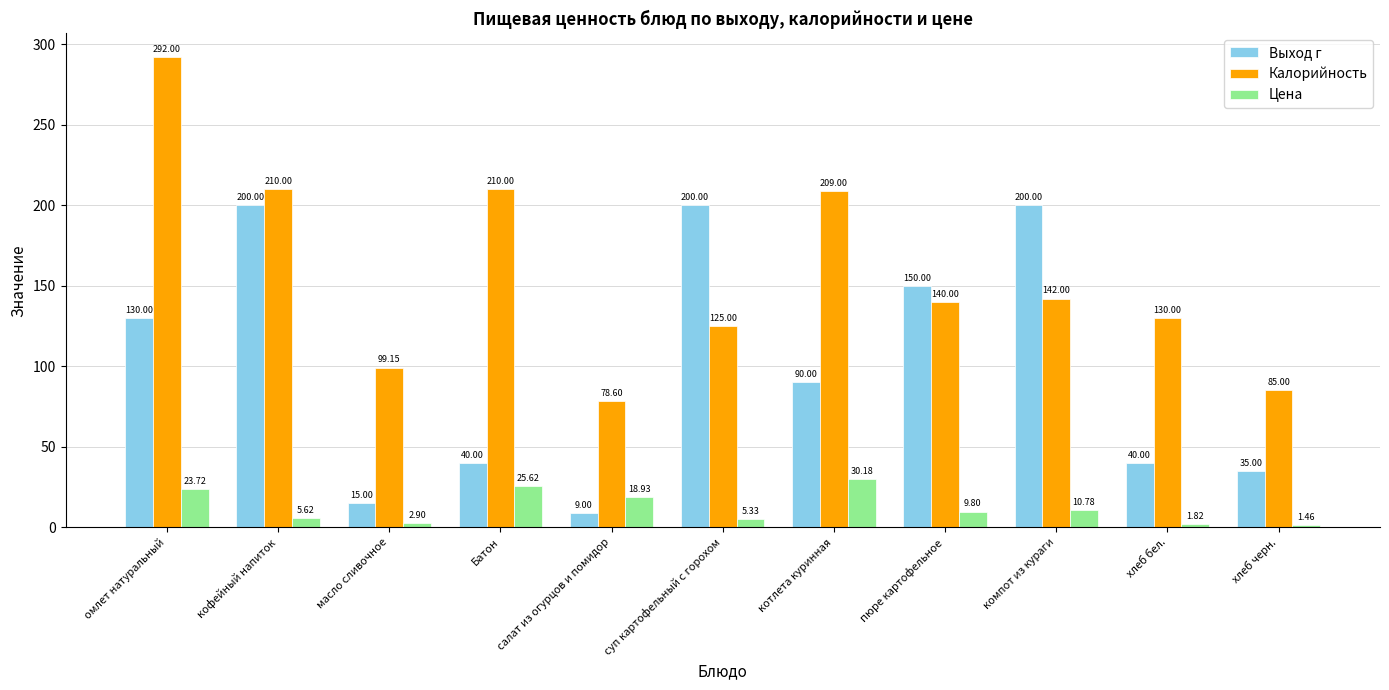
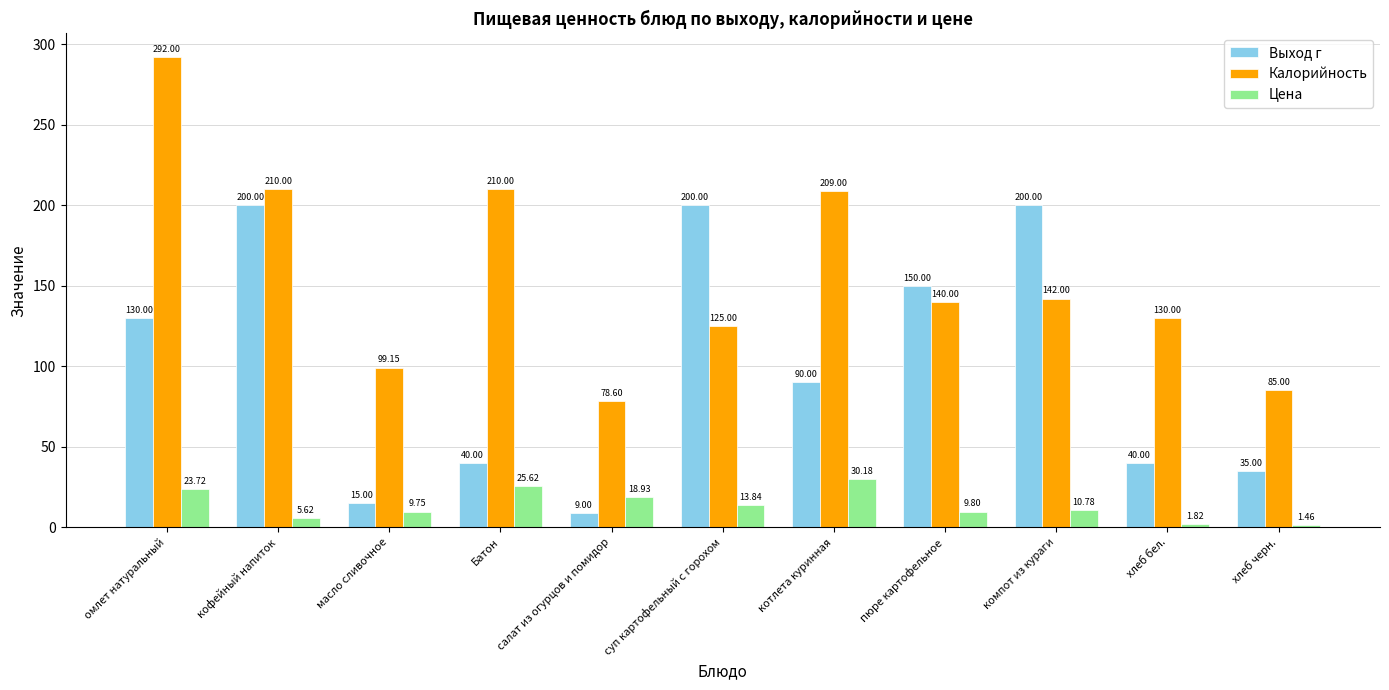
Цена, масло сливочное: 2.90 -> 9.75
Цена, суп картофельный с горохом: 5.33 -> 13.84
